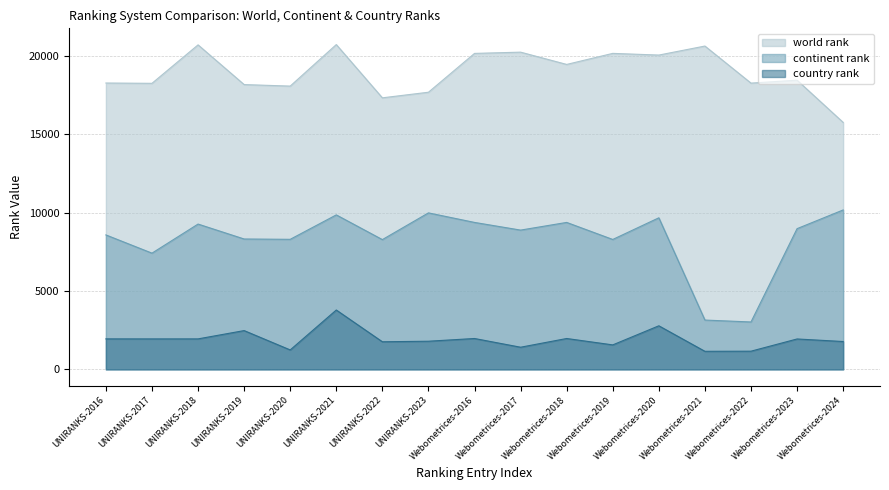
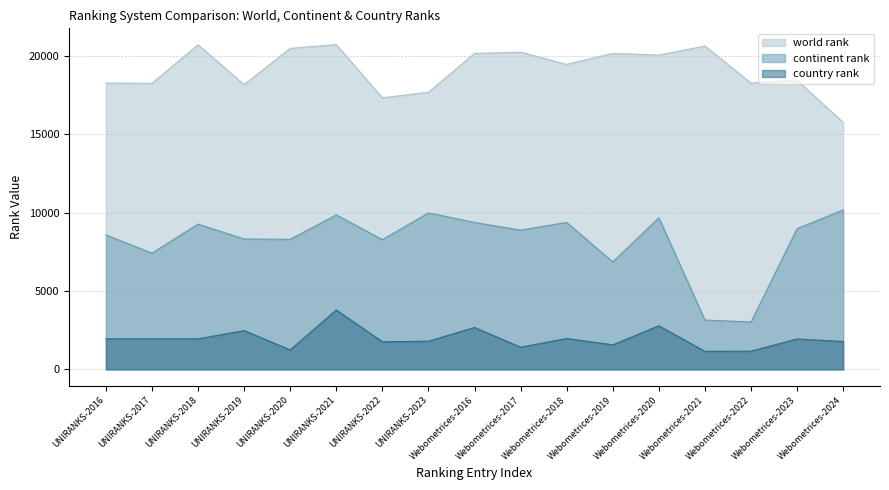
world rank, UNIRANKS-2020: 18100 -> 20500
country rank, Webometrices-2016: 2000 -> 2700
continent rank, Webometrices-2019: 8300 -> 6900
